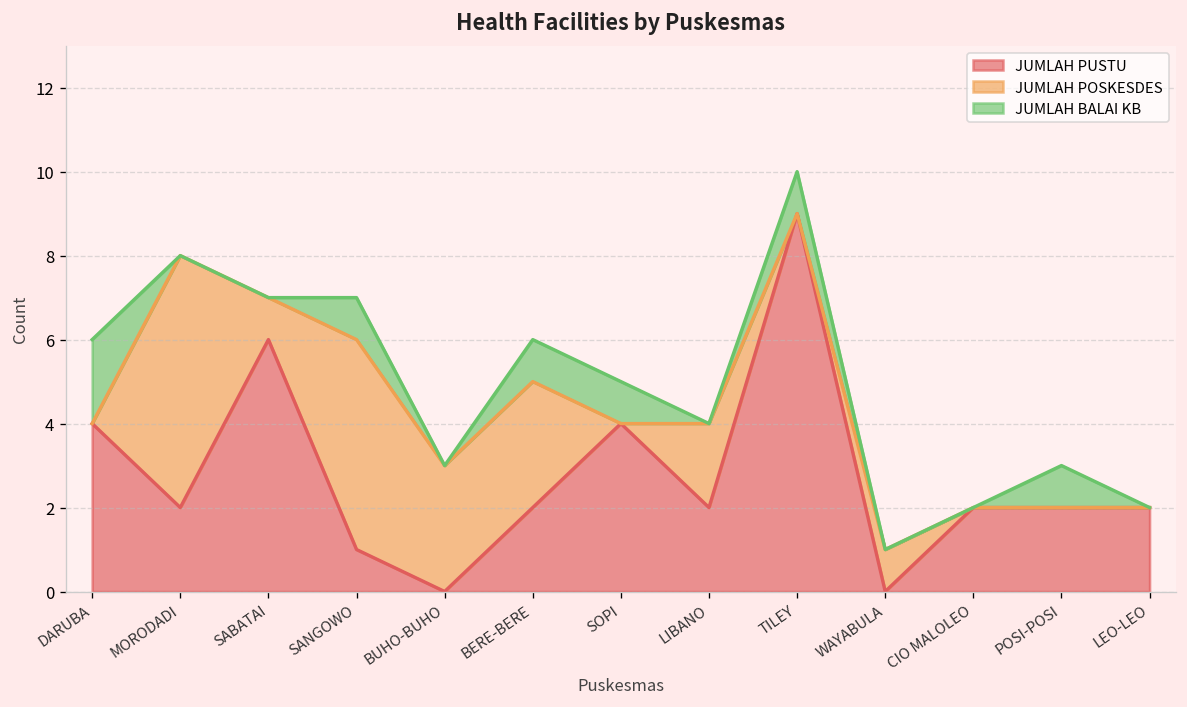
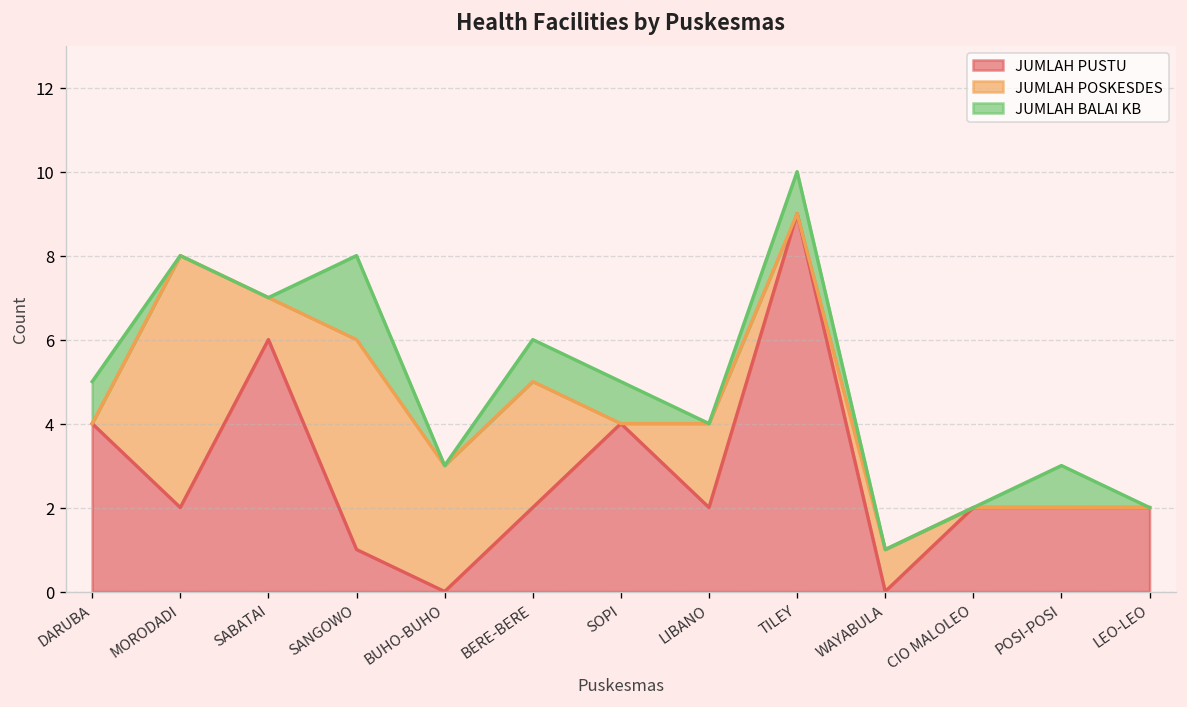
JUMLAH BALAI KB, DARUBA: 2 -> 1
JUMLAH BALAI KB, SANGOWO: 1 -> 2
